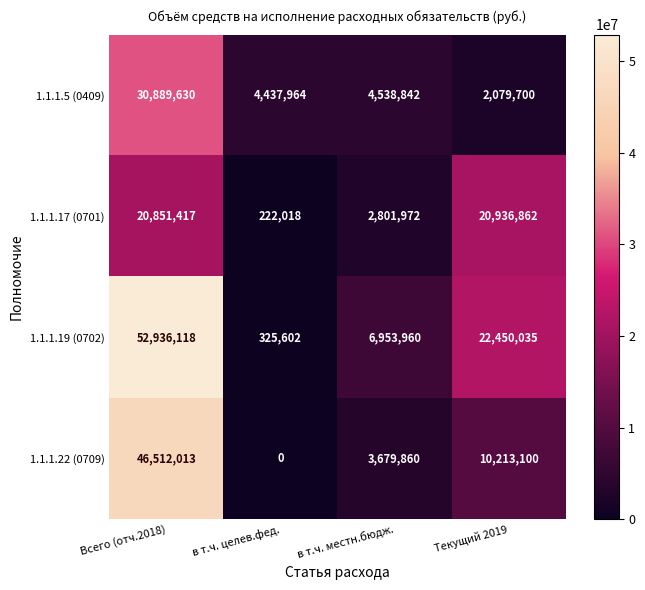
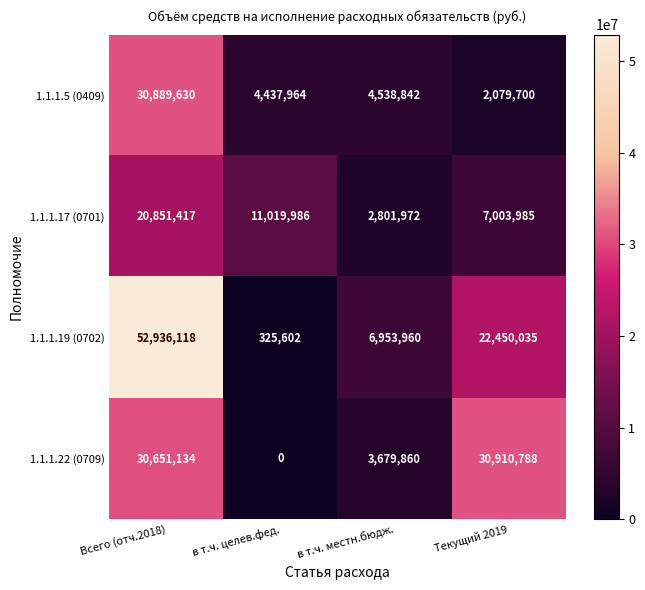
1.1.1.17 (0701), в т.ч. целев.фед.: 222,018 -> 11,019,986
1.1.1.17 (0701), Текущий 2019: 20,936,862 -> 7,003,985
1.1.1.22 (0709), Всего (отч.2018): 46,512,013 -> 30,651,134
1.1.1.22 (0709), Текущий 2019: 10,213,100 -> 30,910,788
